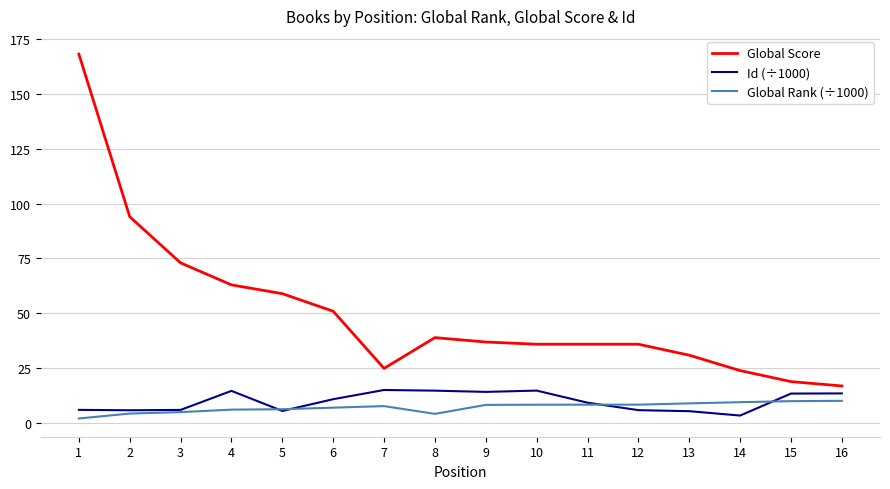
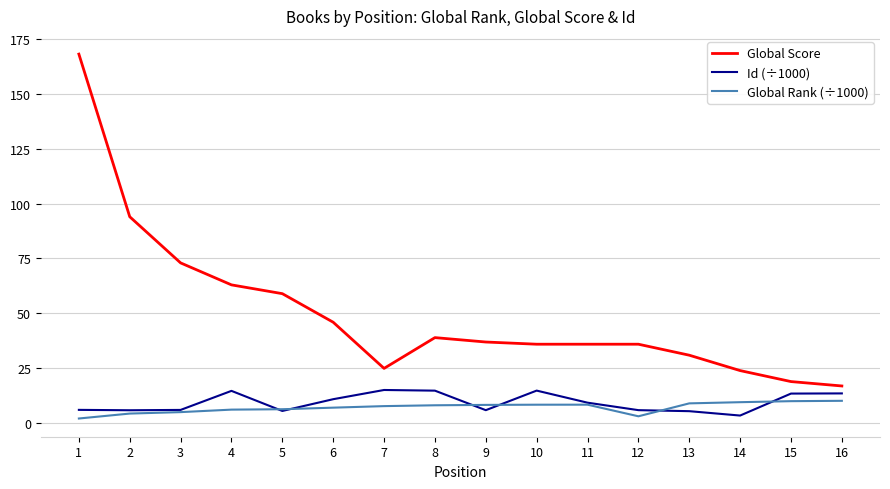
Global Score, 6: 51 -> 46
Global Rank (÷1000), 8: 4 -> 8
Id (÷1000), 9: 14 -> 6
Global Rank (÷1000), 12: 9 -> 3
